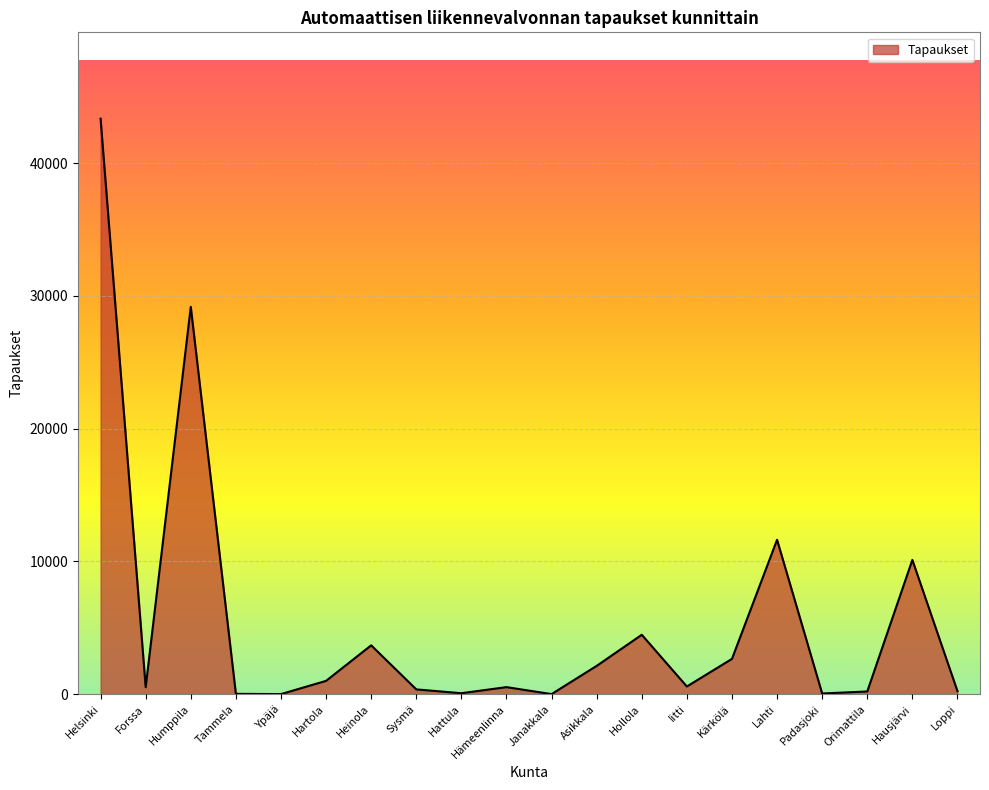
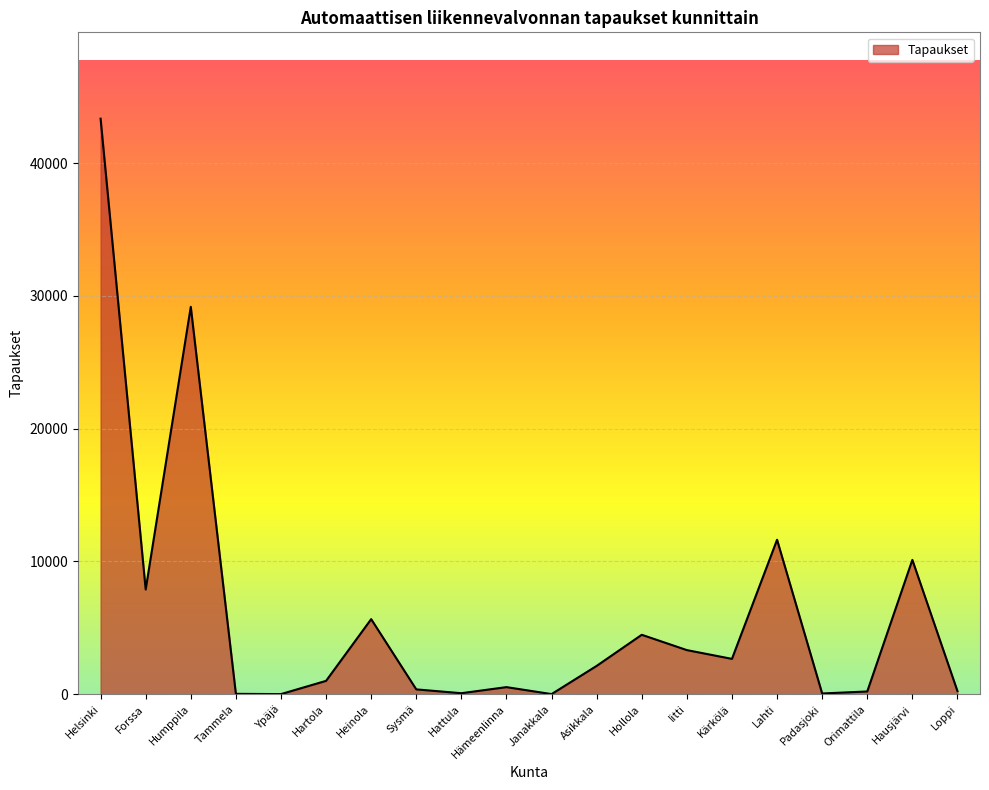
Forssa: 500 -> 7900
Heinola: 3700 -> 5700
Iitti: 600 -> 3300
